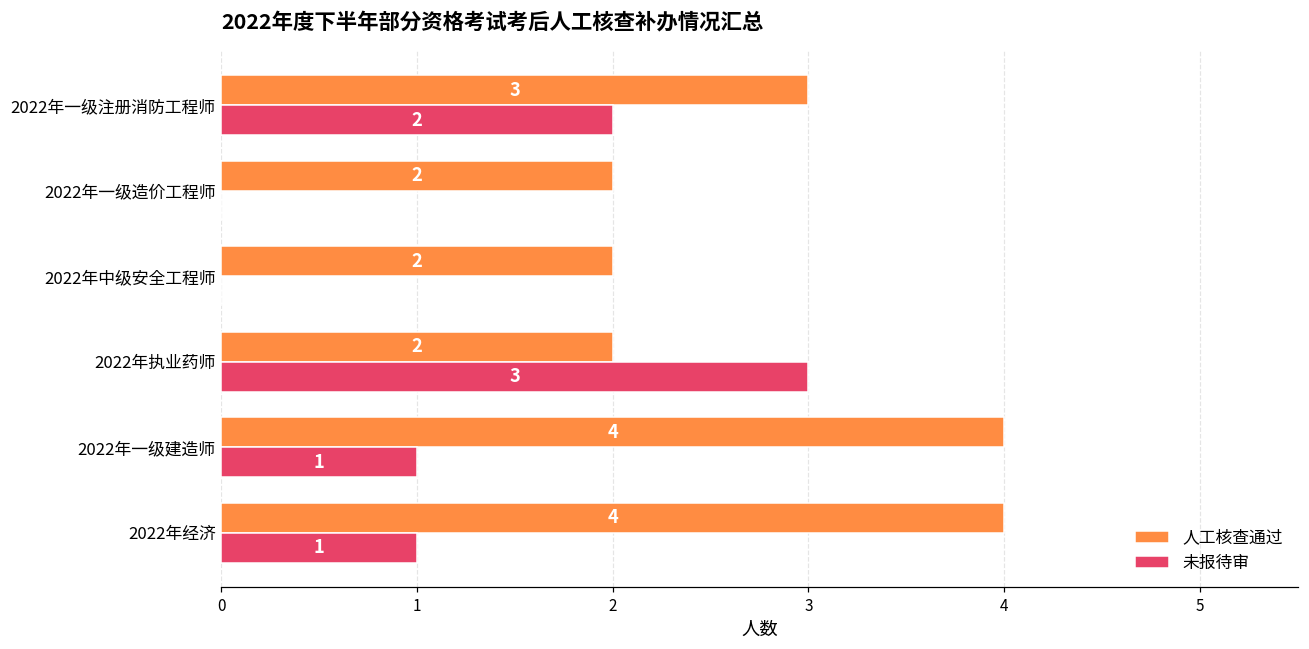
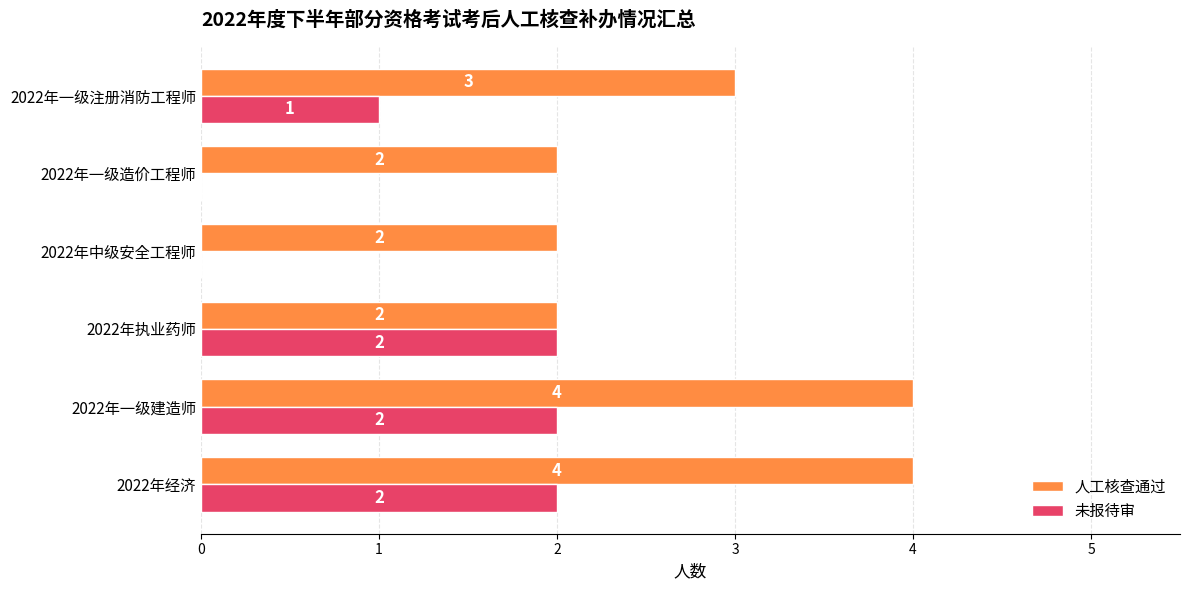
未报待审, 2022年一级注册消防工程师: 2 -> 1
未报待审, 2022年执业药师: 3 -> 2
未报待审, 2022年一级建造师: 1 -> 2
未报待审, 2022年经济: 1 -> 2
